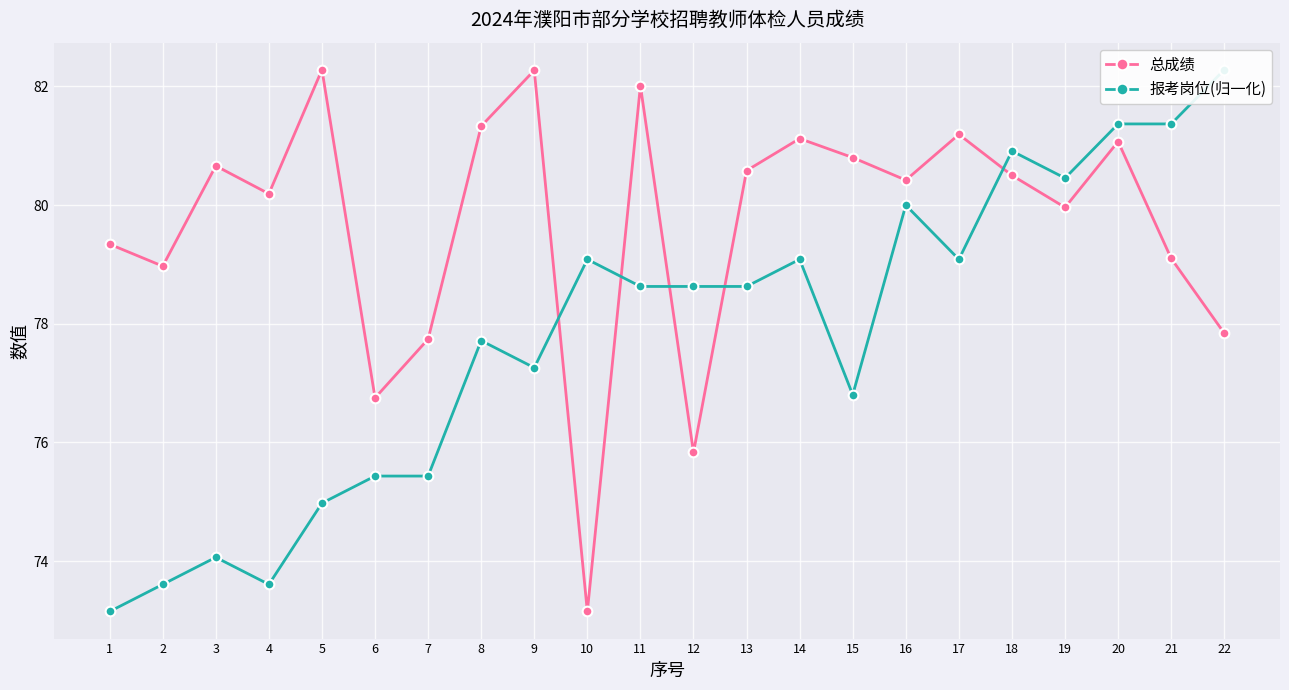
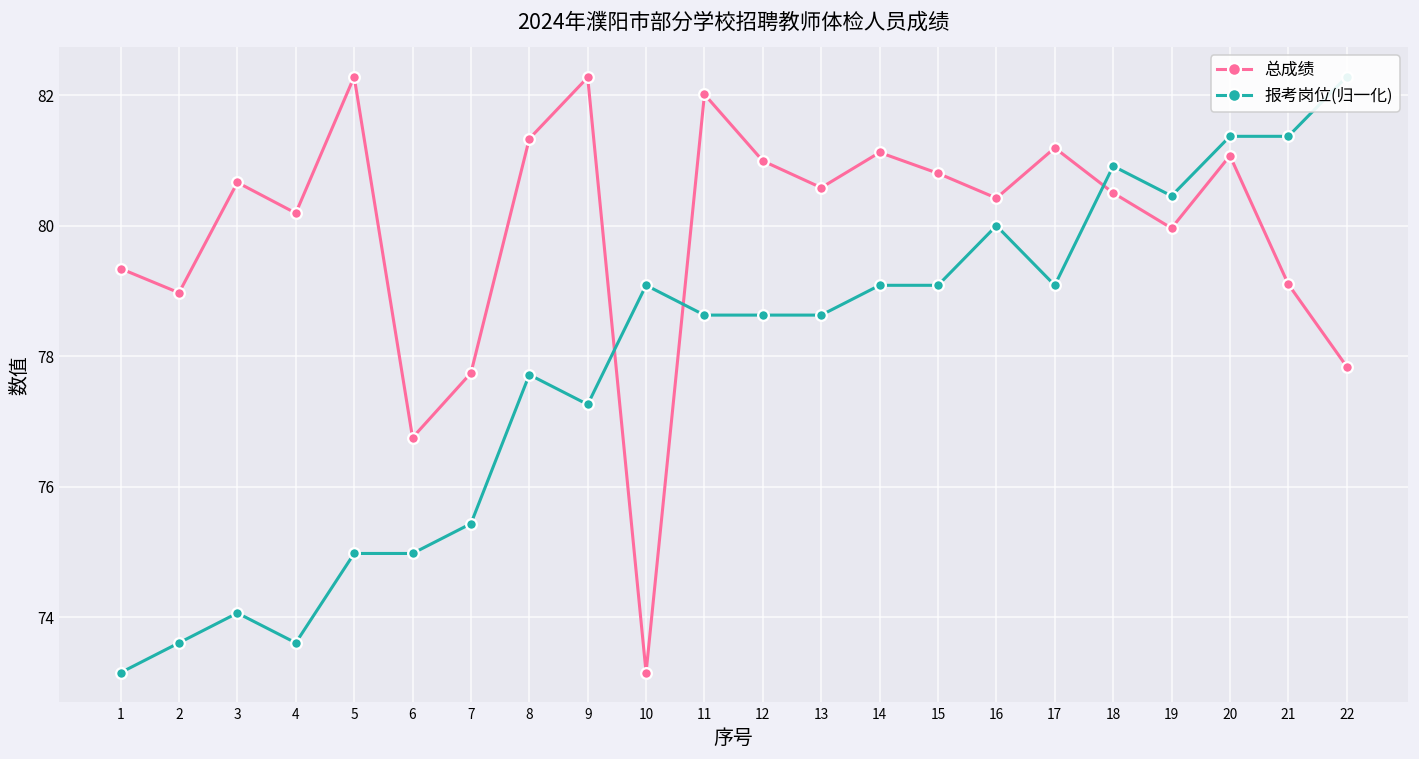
报考岗位(归一化), 6: 75.4 -> 75.0
总成绩, 12: 75.8 -> 81.0
报考岗位(归一化), 15: 76.8 -> 79.1
